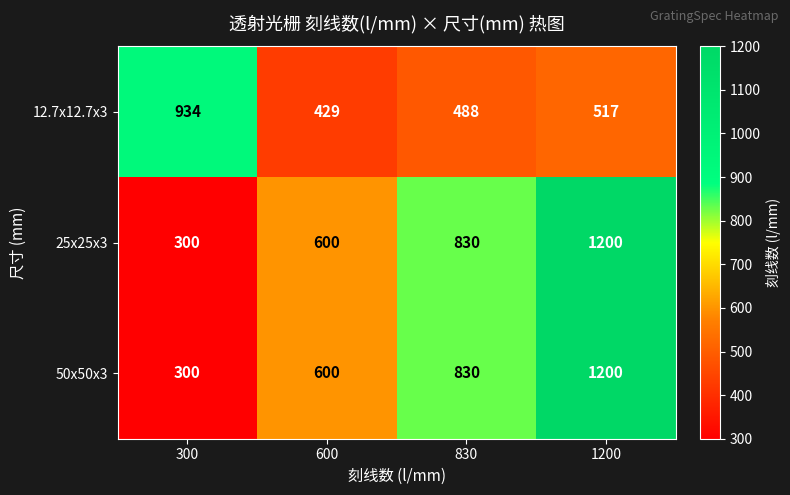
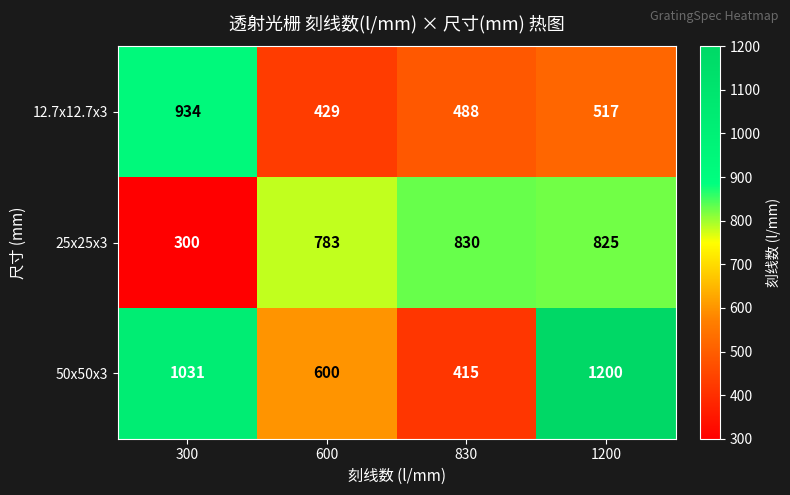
25x25x3, 600: 600 -> 783
25x25x3, 1200: 1200 -> 825
50x50x3, 300: 300 -> 1031
50x50x3, 830: 830 -> 415
